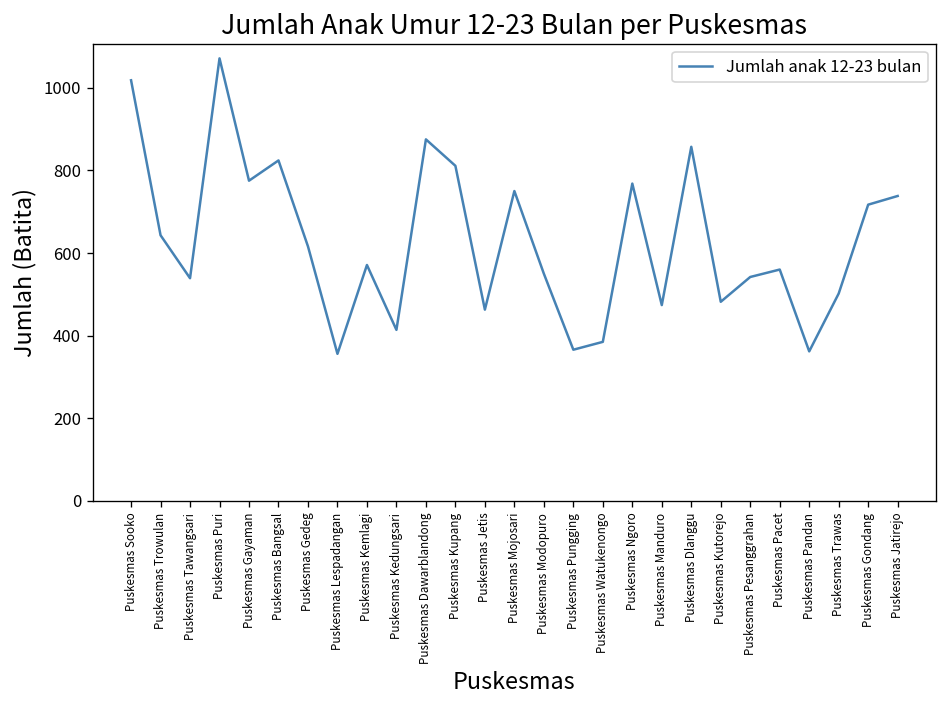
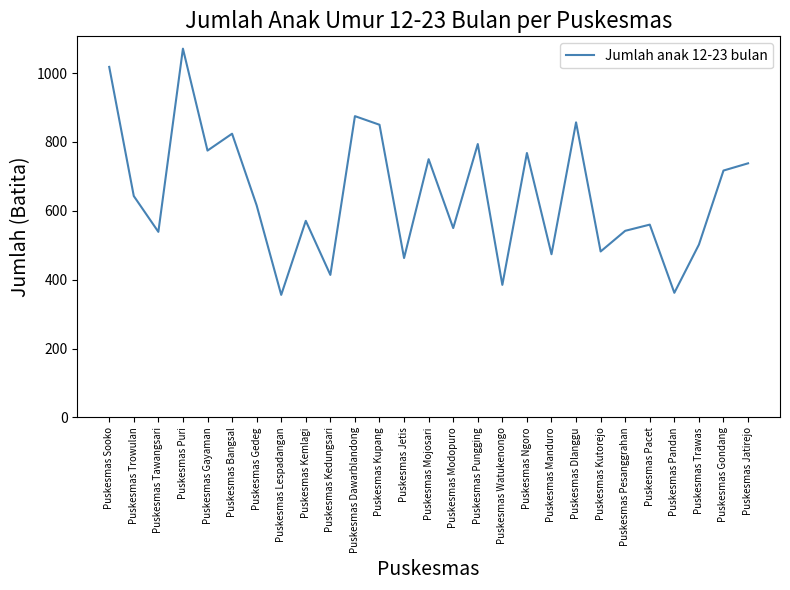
Puskesmas Kupang: 810 -> 850
Puskesmas Pungging: 370 -> 790
